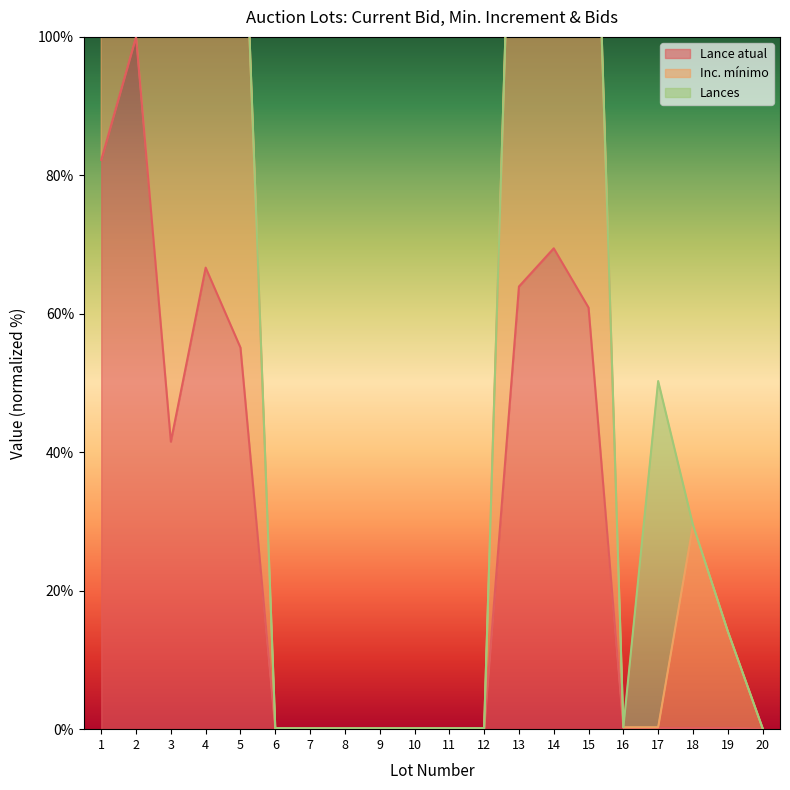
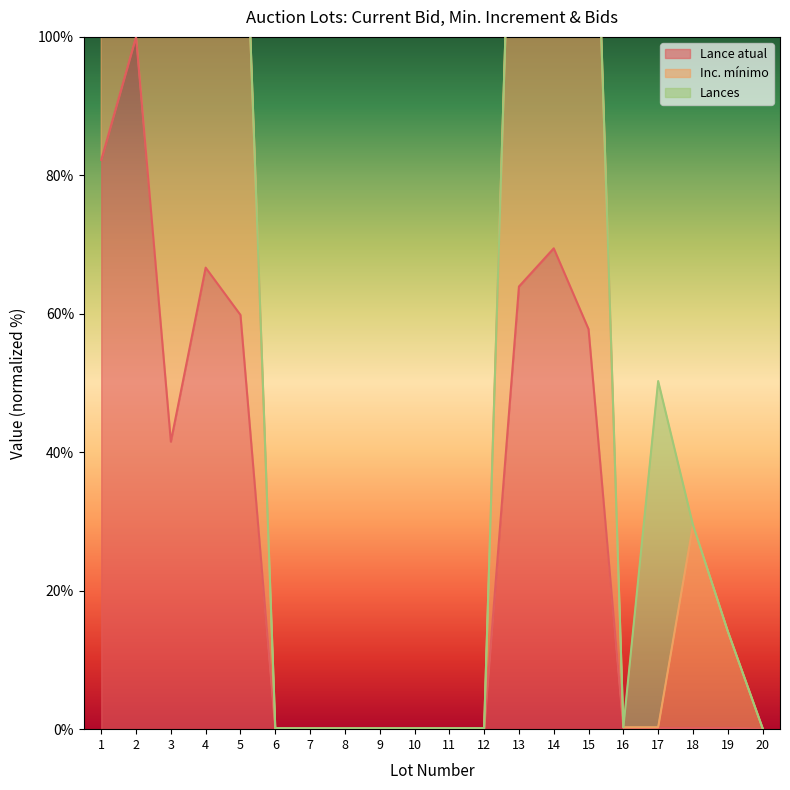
Lance atual, 5: 55% -> 60%
Lance atual, 15: 61% -> 58%
